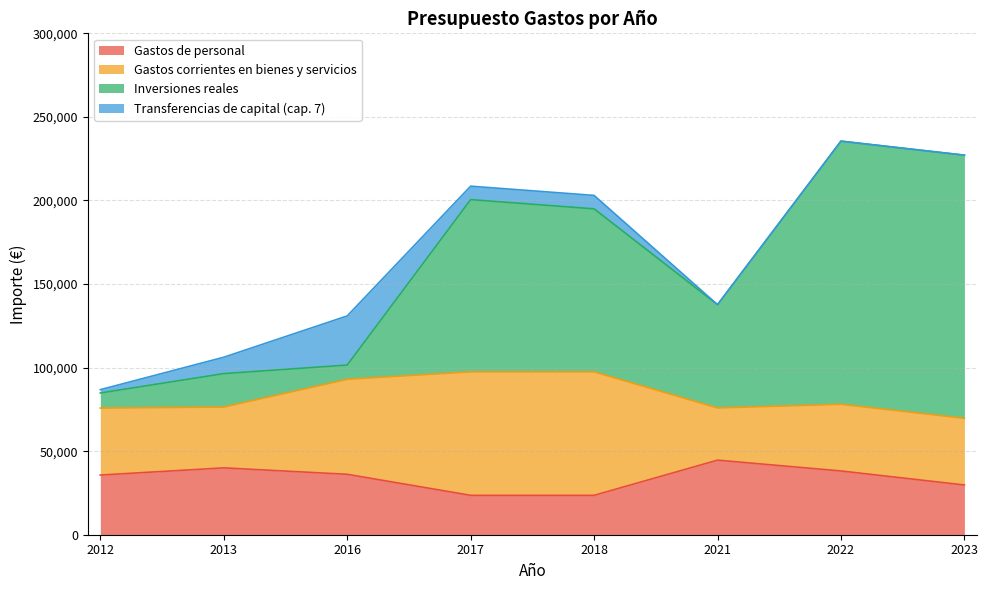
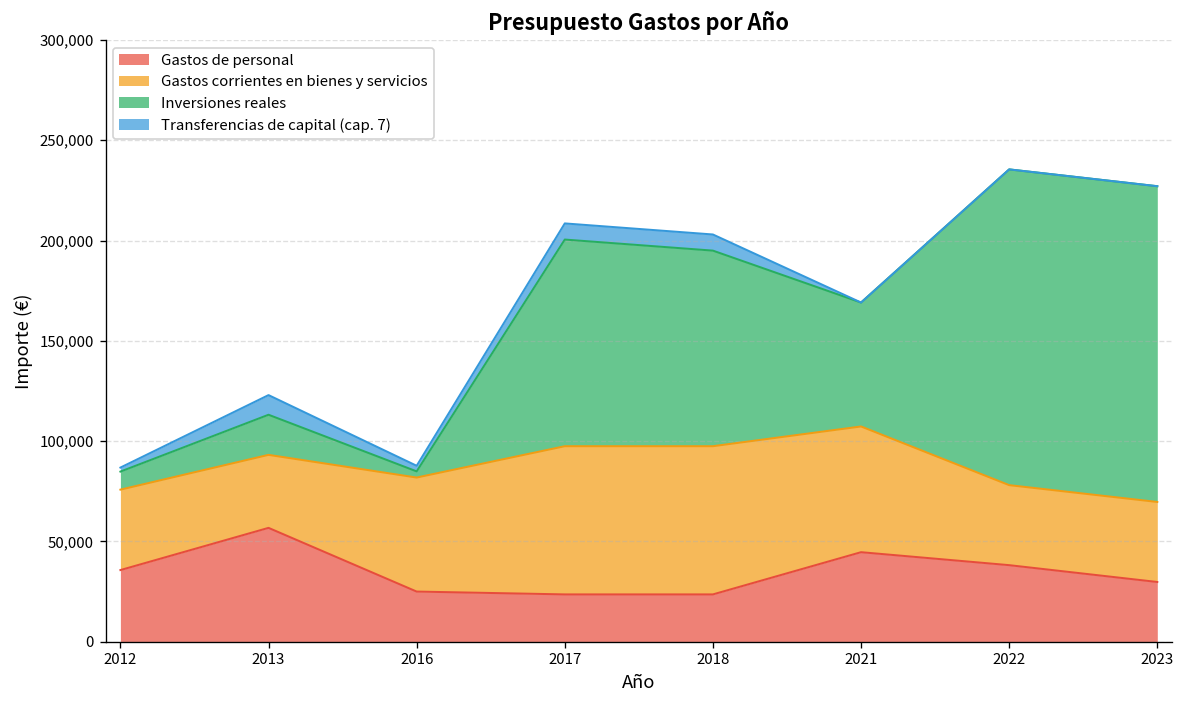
Gastos de personal, 2013: 40,000 -> 57,000
Gastos de personal, 2016: 36,000 -> 25,000
Inversiones reales, 2016: 9,000 -> 3,000
Transferencias de capital (cap. 7), 2016: 29,000 -> 3,000
Gastos corrientes en bienes y servicios, 2021: 31,000 -> 63,000
